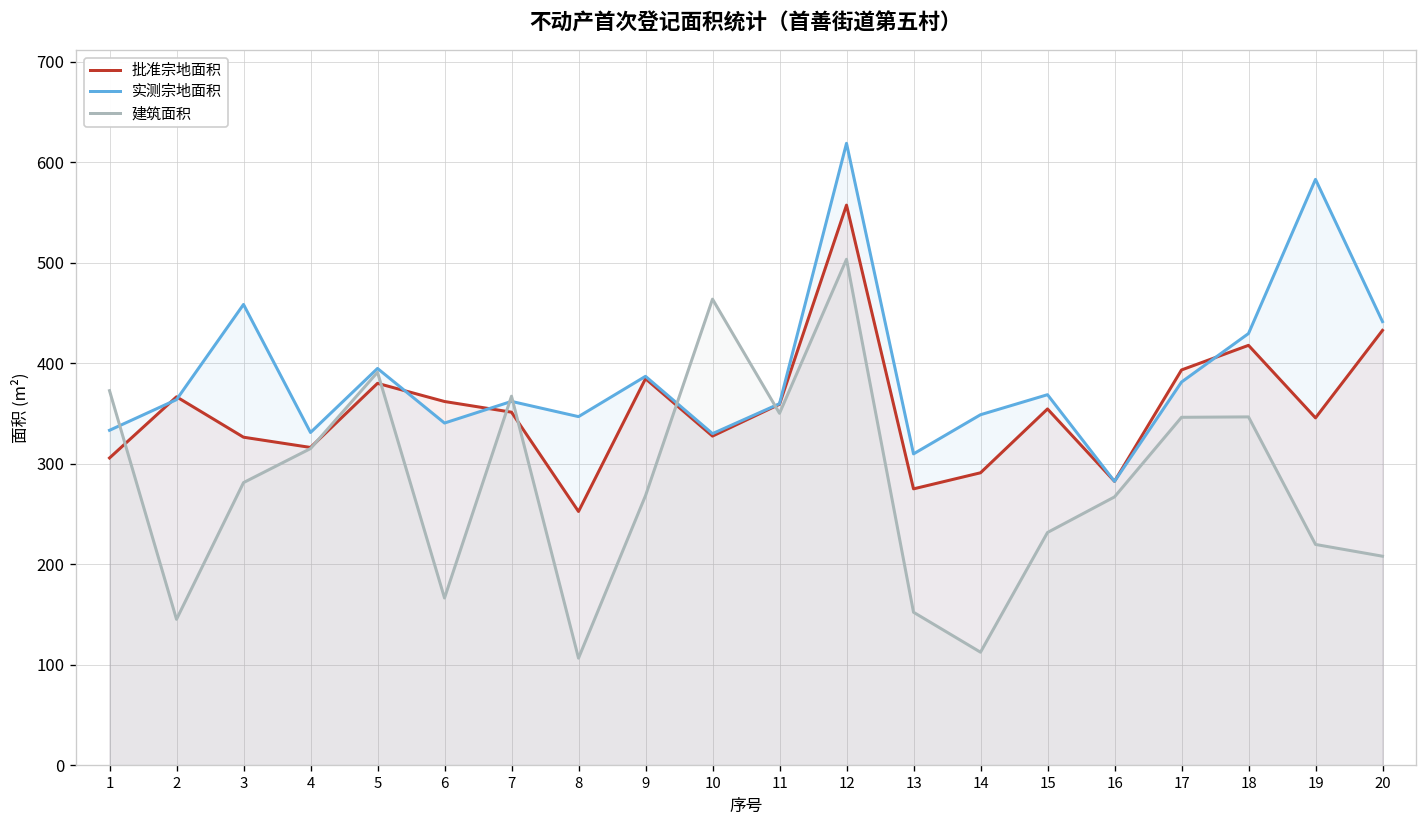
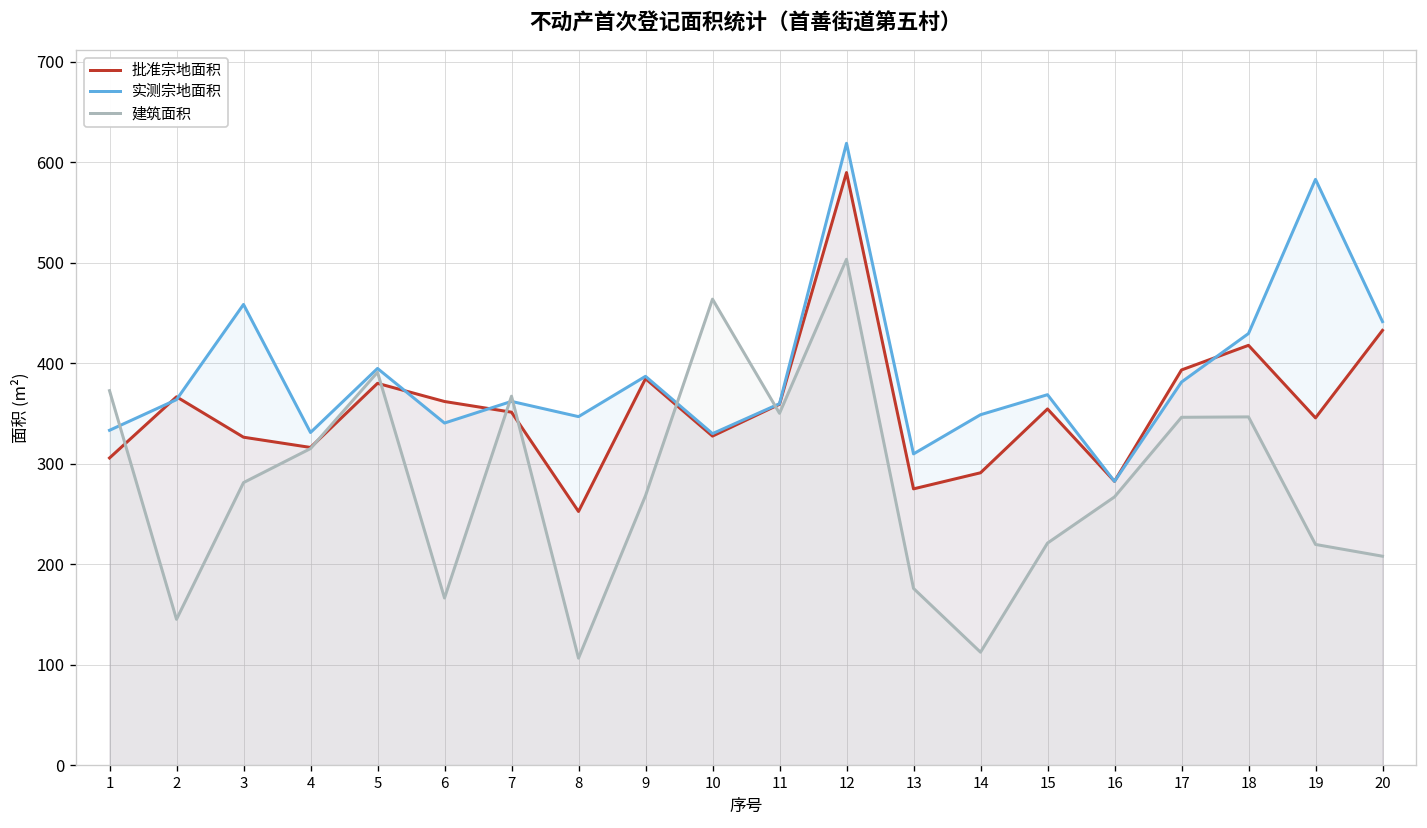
批准宗地面积, 12: 560 -> 590
建筑面积, 13: 150 -> 180
建筑面积, 15: 230 -> 220
